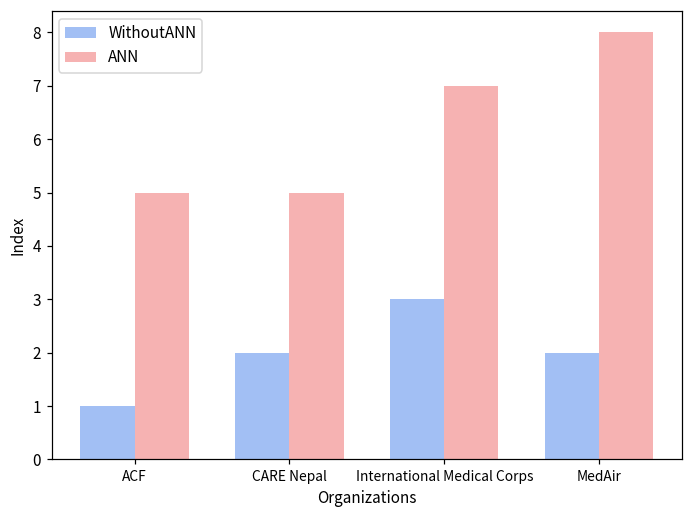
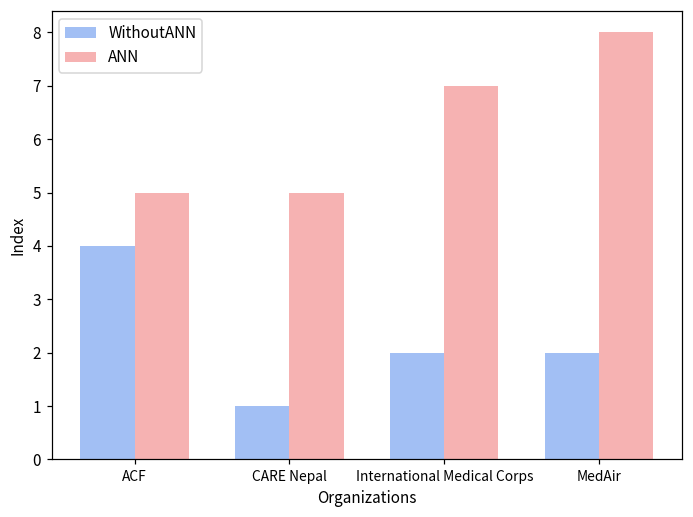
WithoutANN, ACF: 1 -> 4
WithoutANN, CARE Nepal: 2 -> 1
WithoutANN, International Medical Corps: 3 -> 2
